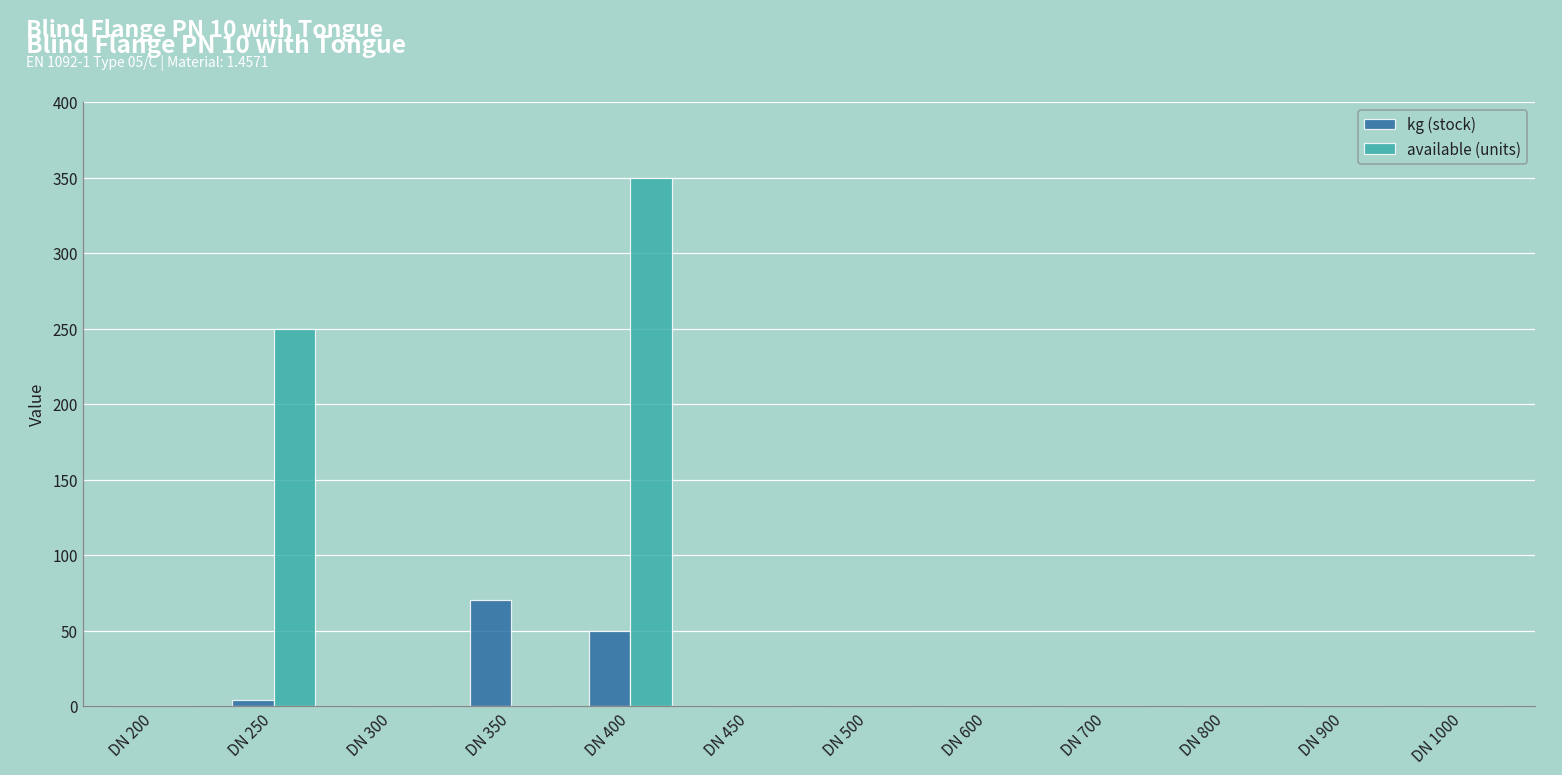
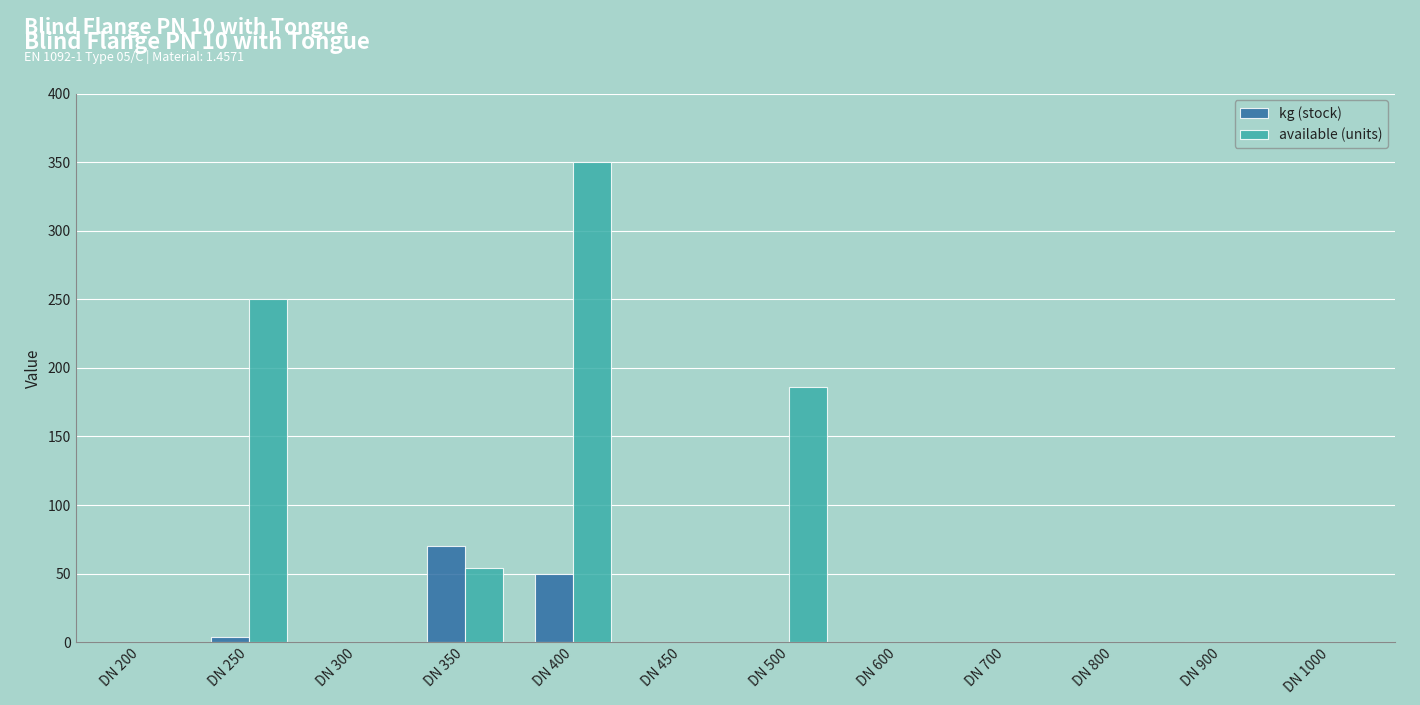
available (units), DN 350: 0 -> 54
available (units), DN 500: 0 -> 186
